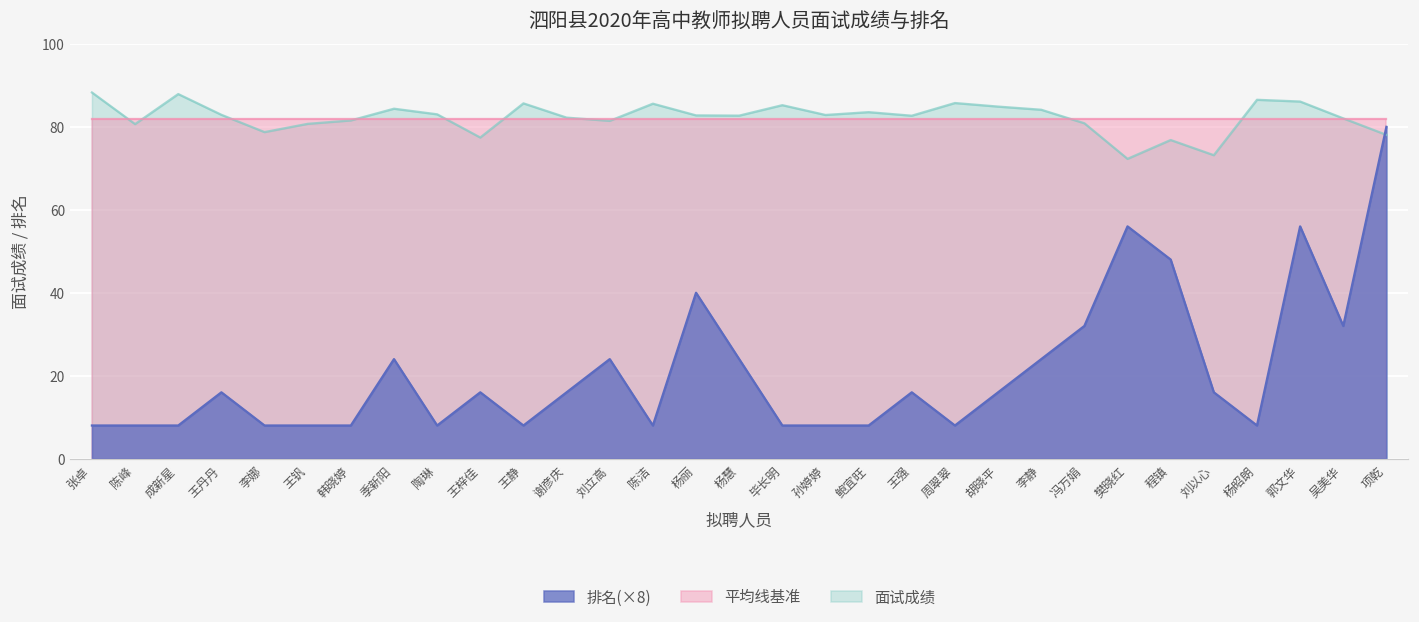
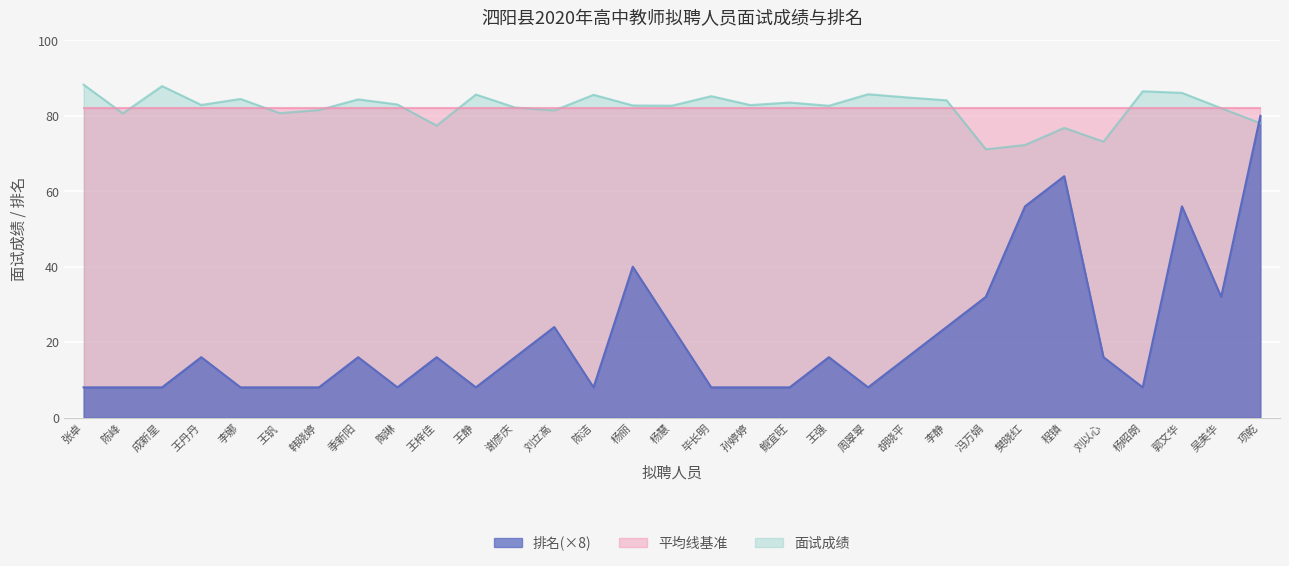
面试成绩, 李娜: 79 -> 84
排名(×8), 季新阳: 24 -> 16
面试成绩, 冯万娟: 81 -> 71
排名(×8), 程镇: 48 -> 64
